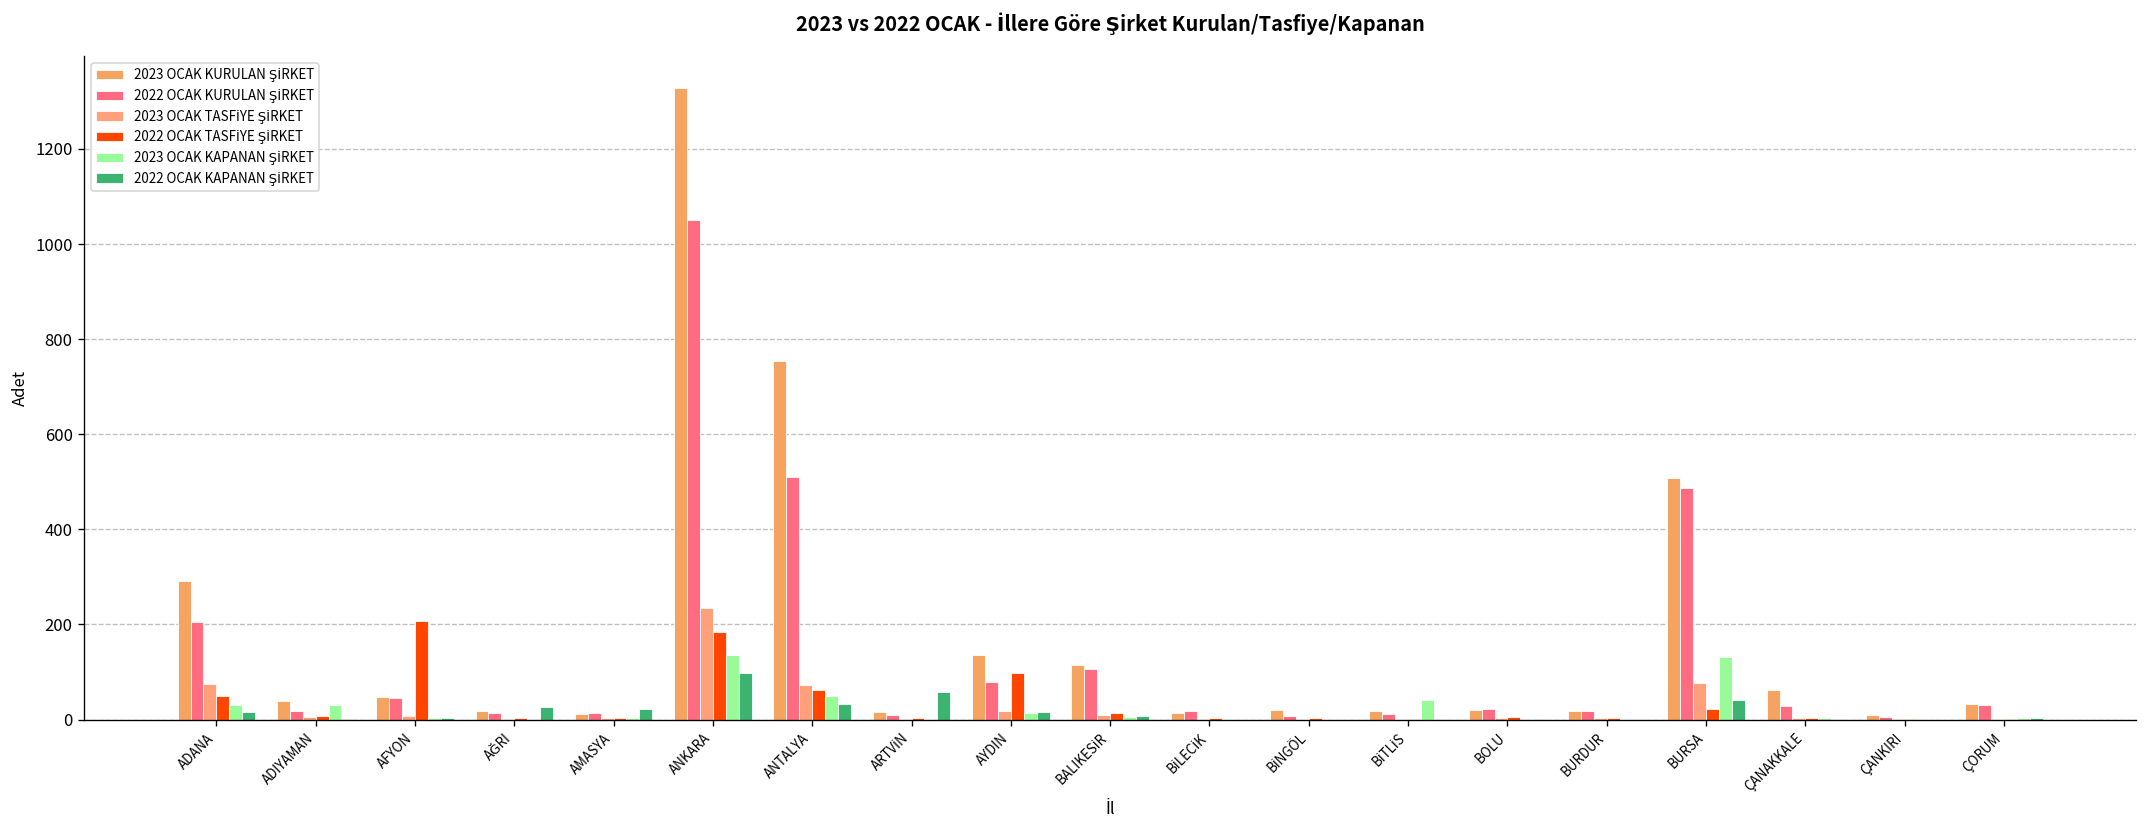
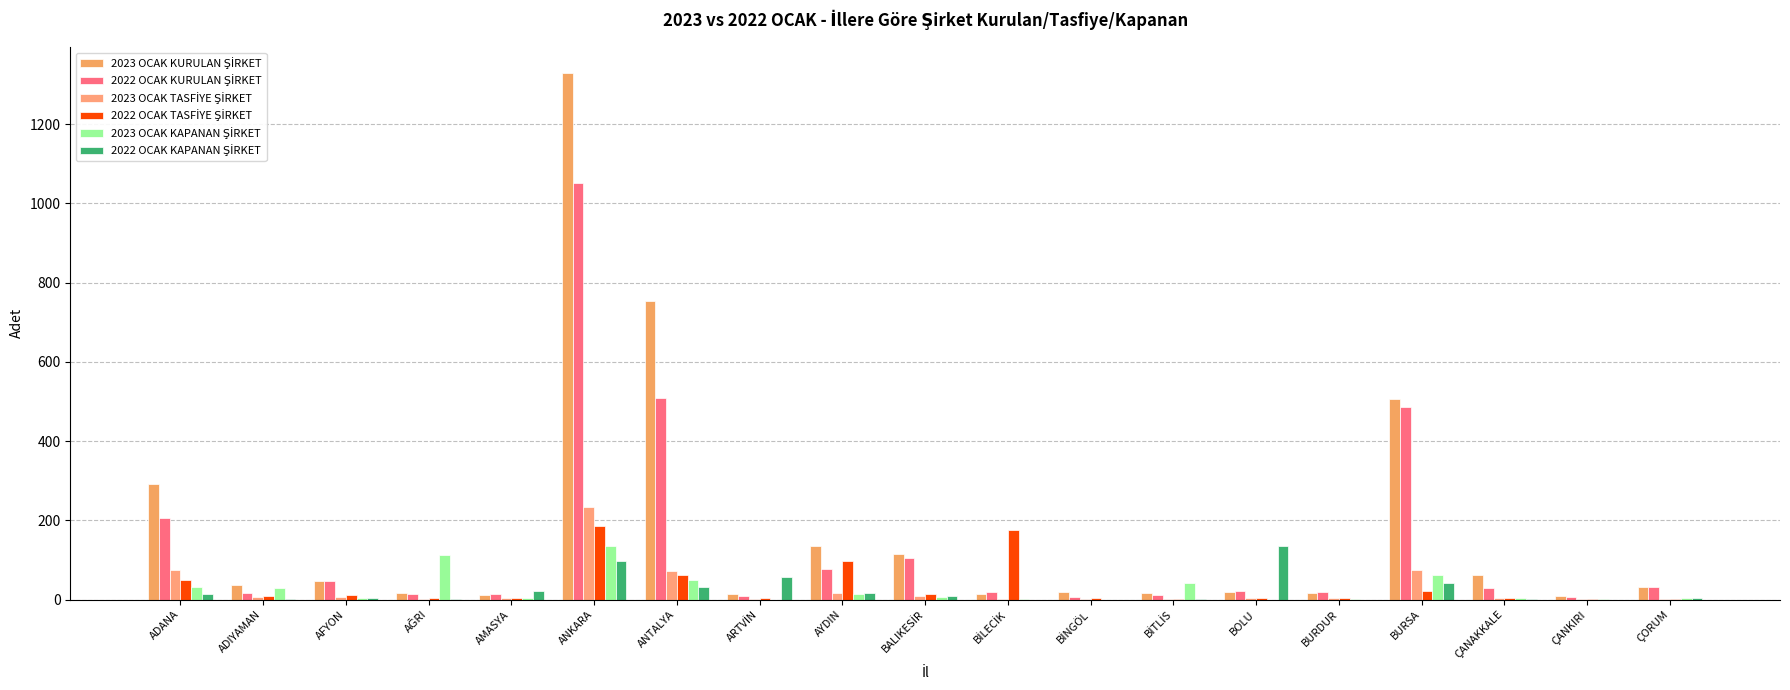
2022 OCAK TASFİYE ŞİRKET, AFYON: 210 -> 10
2023 OCAK KAPANAN ŞİRKET, AĞRI: 0 -> 110
2022 OCAK KAPANAN ŞİRKET, AĞRI: 30 -> 0
2022 OCAK TASFİYE ŞİRKET, BİLECİK: 0 -> 180
2022 OCAK KAPANAN ŞİRKET, BOLU: 0 -> 140
2023 OCAK KAPANAN ŞİRKET, BURSA: 130 -> 60
